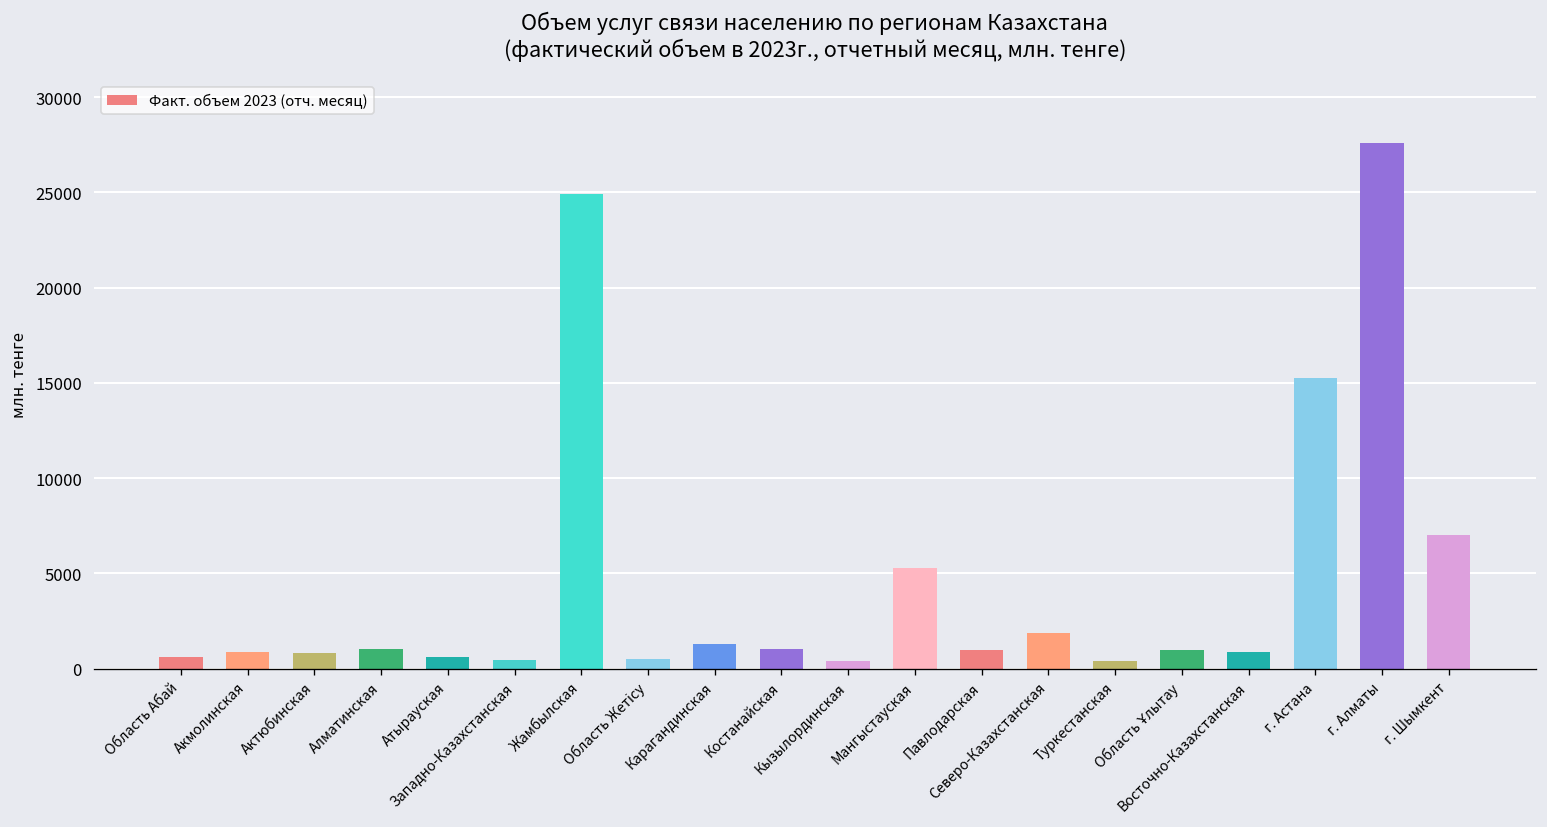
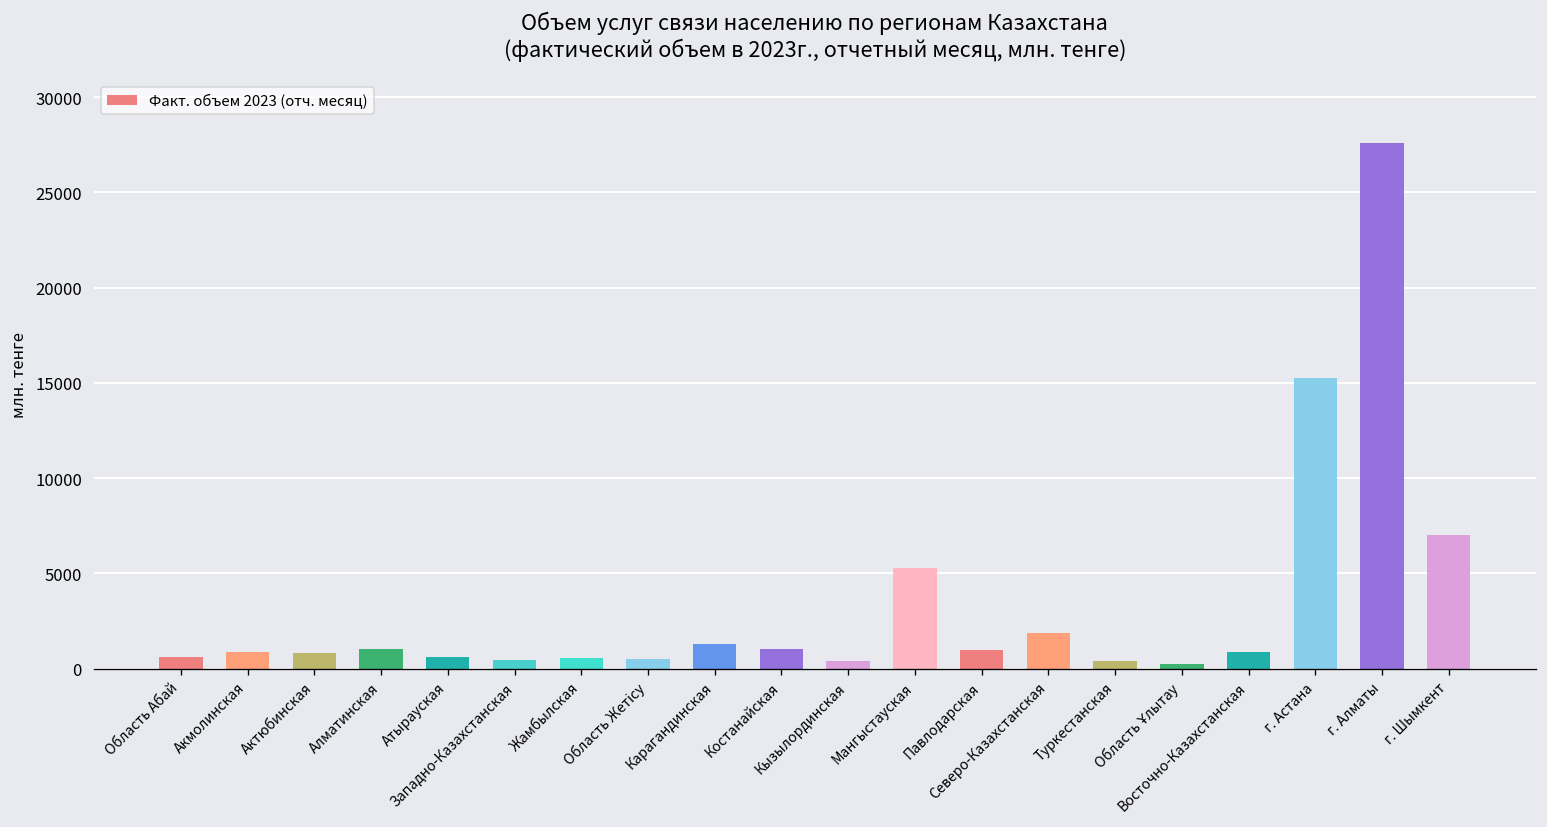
Жамбылская: 24900 -> 500
Область Ұлытау: 1000 -> 200
